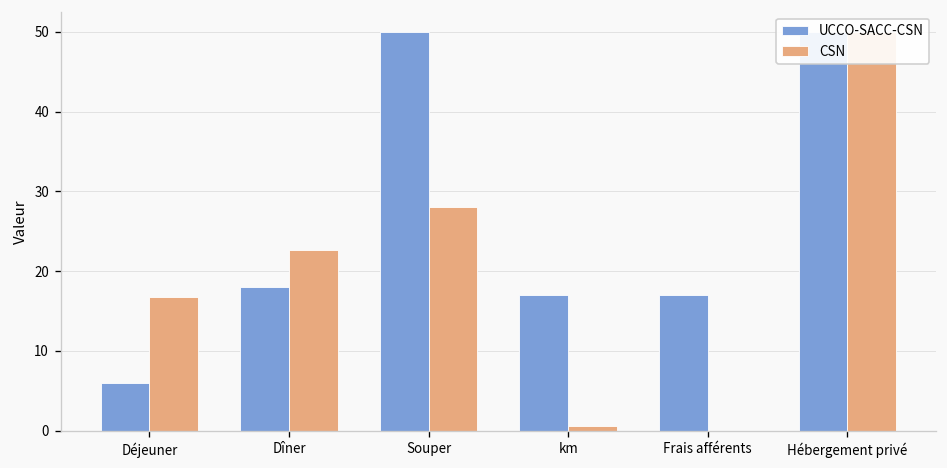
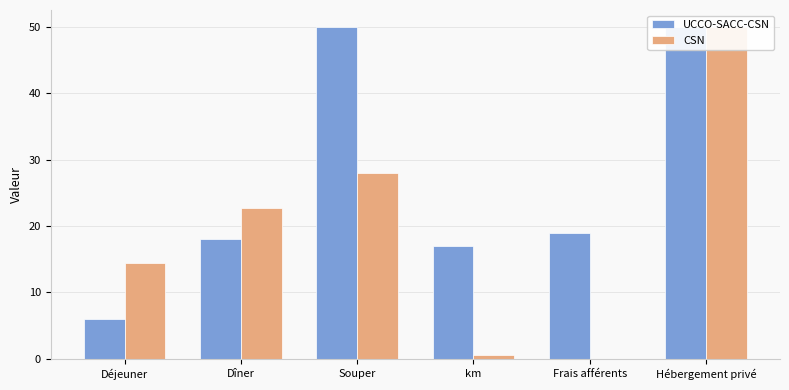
CSN, Déjeuner: 17 -> 15
UCCO-SACC-CSN, Frais afférents: 17 -> 19
